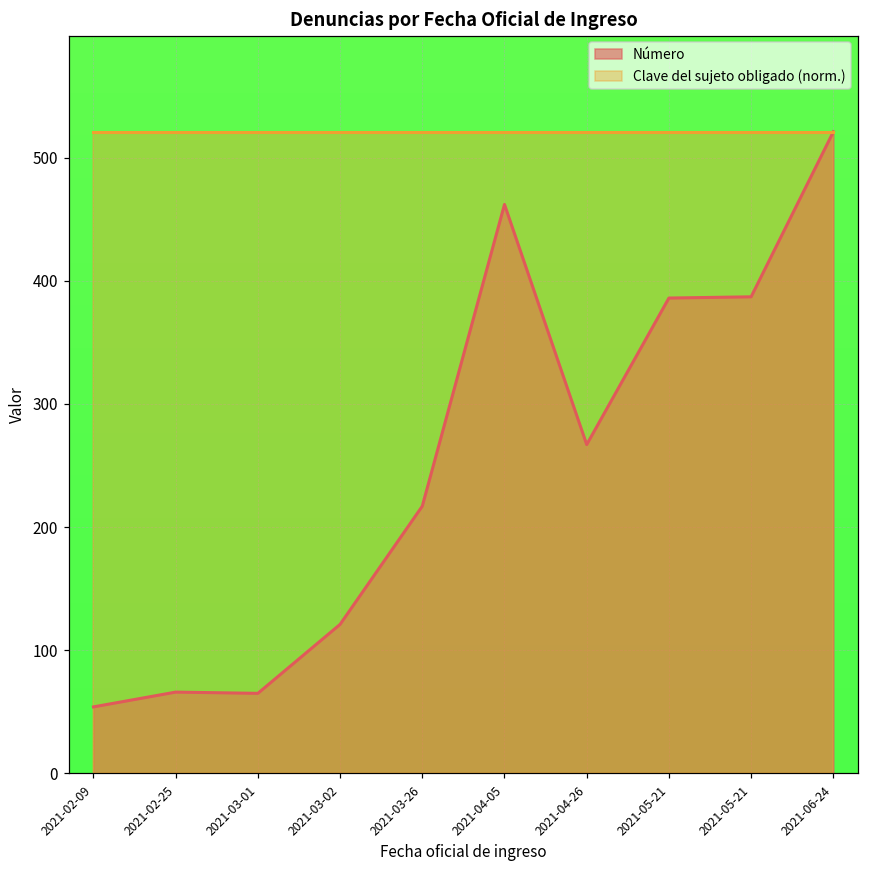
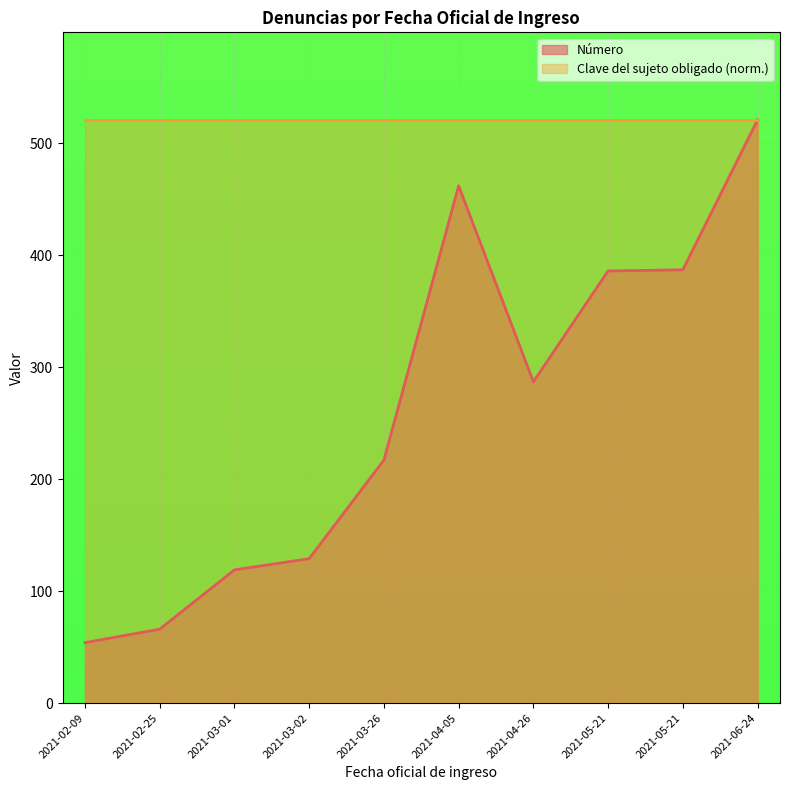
Número, 2021-03-01: 65 -> 119
Número, 2021-03-02: 121 -> 129
Número, 2021-04-26: 267 -> 287
